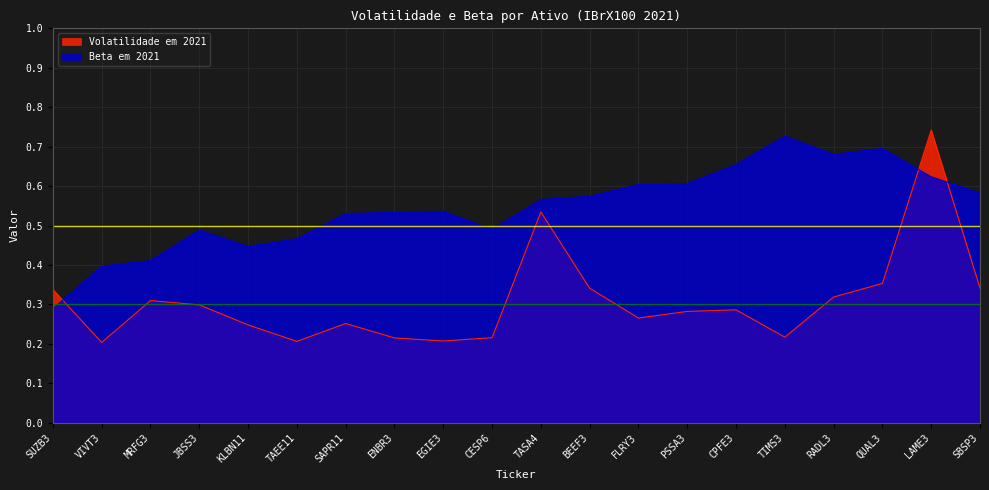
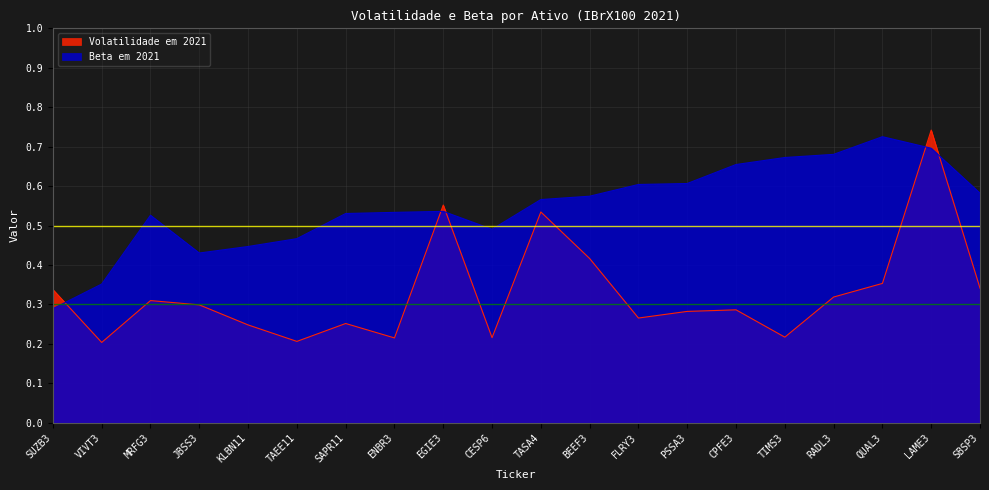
Beta em 2021, VIVT3: 0.40 -> 0.35
Beta em 2021, MRFG3: 0.41 -> 0.53
Beta em 2021, JBSS3: 0.49 -> 0.43
Volatilidade em 2021, EGIE3: 0.21 -> 0.55
Volatilidade em 2021, BEEF3: 0.34 -> 0.42
Beta em 2021, TIMS3: 0.73 -> 0.67
Beta em 2021, QUAL3: 0.70 -> 0.73
Beta em 2021, LAME3: 0.62 -> 0.70
